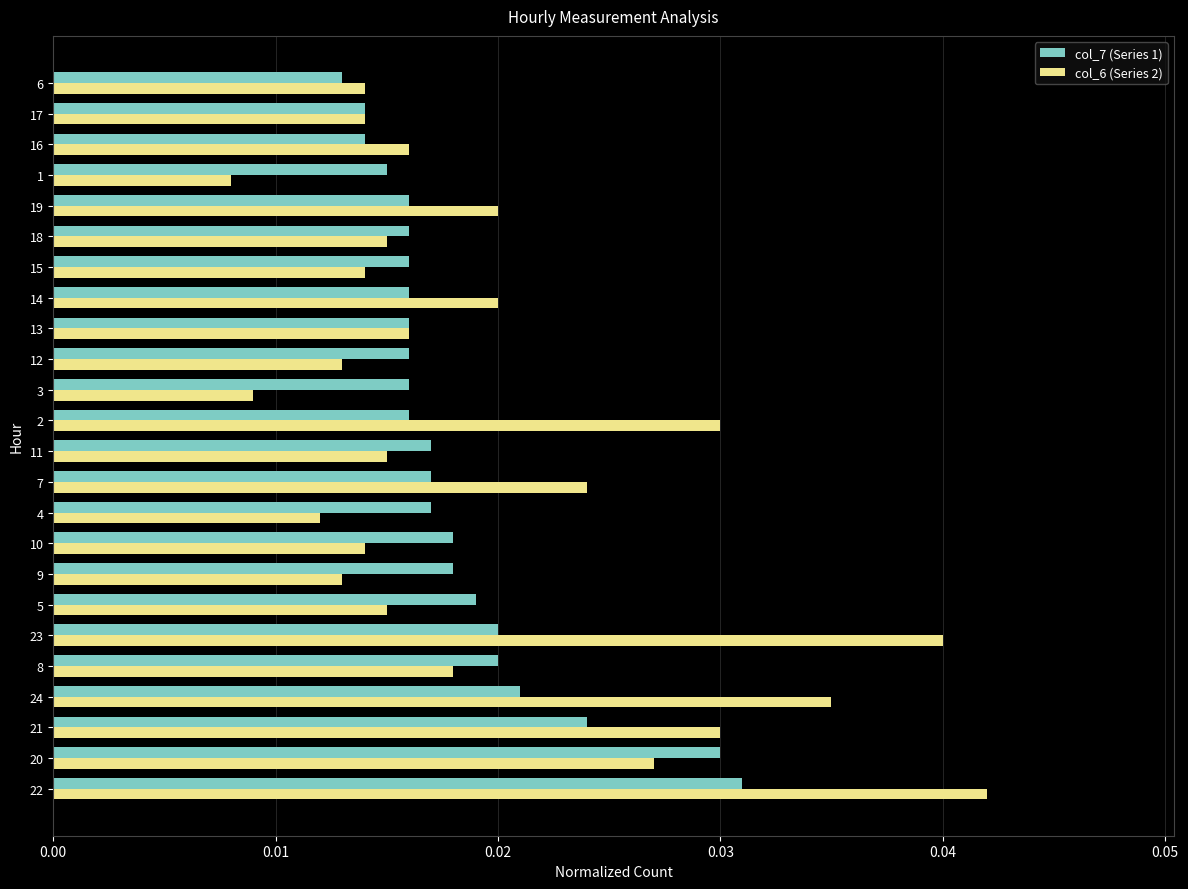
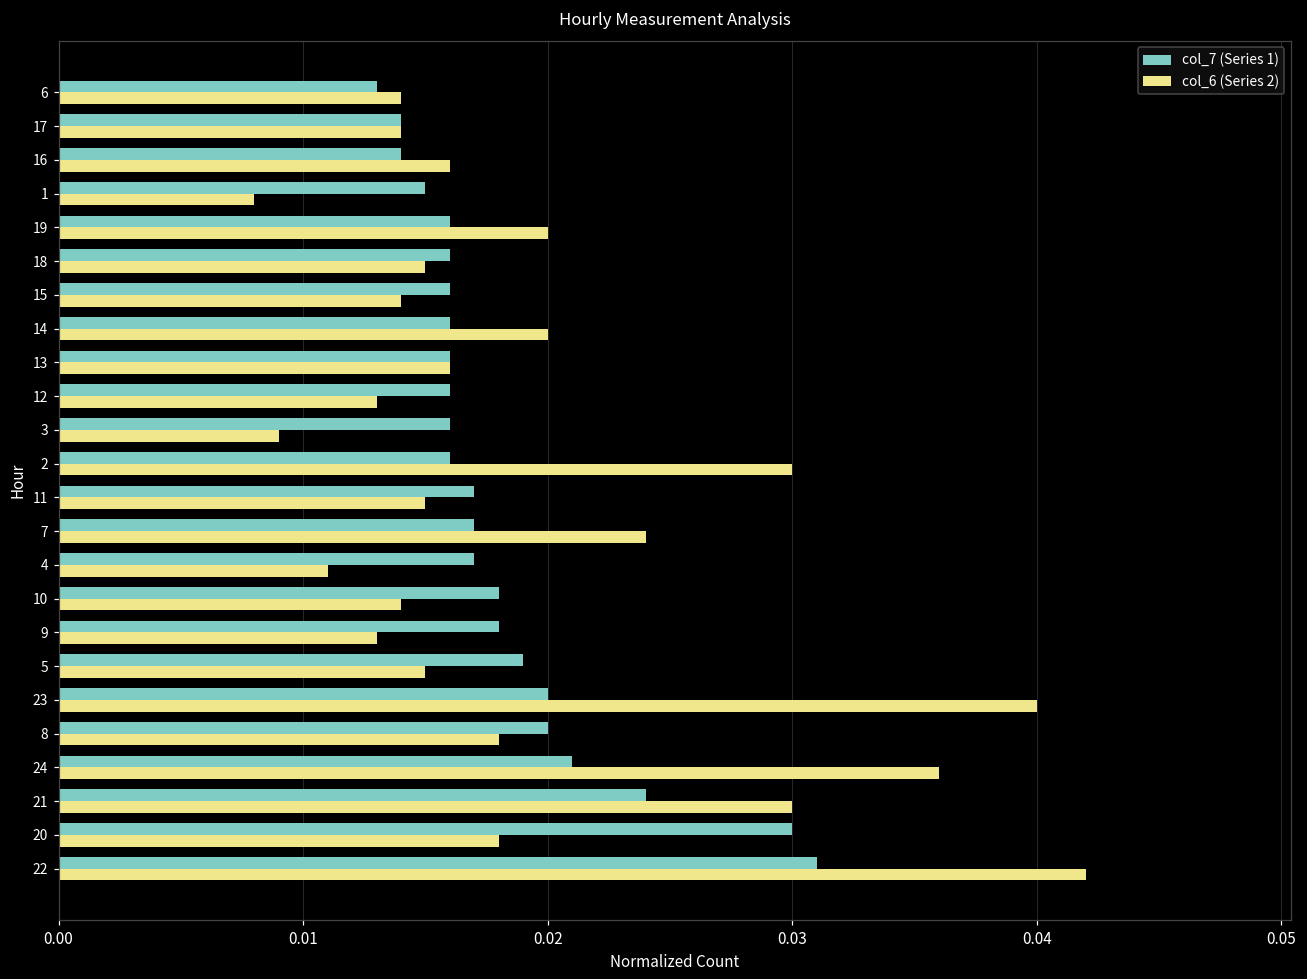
col_6 (Series 2), 4: 0.012 -> 0.011
col_6 (Series 2), 24: 0.035 -> 0.036
col_6 (Series 2), 20: 0.027 -> 0.018
